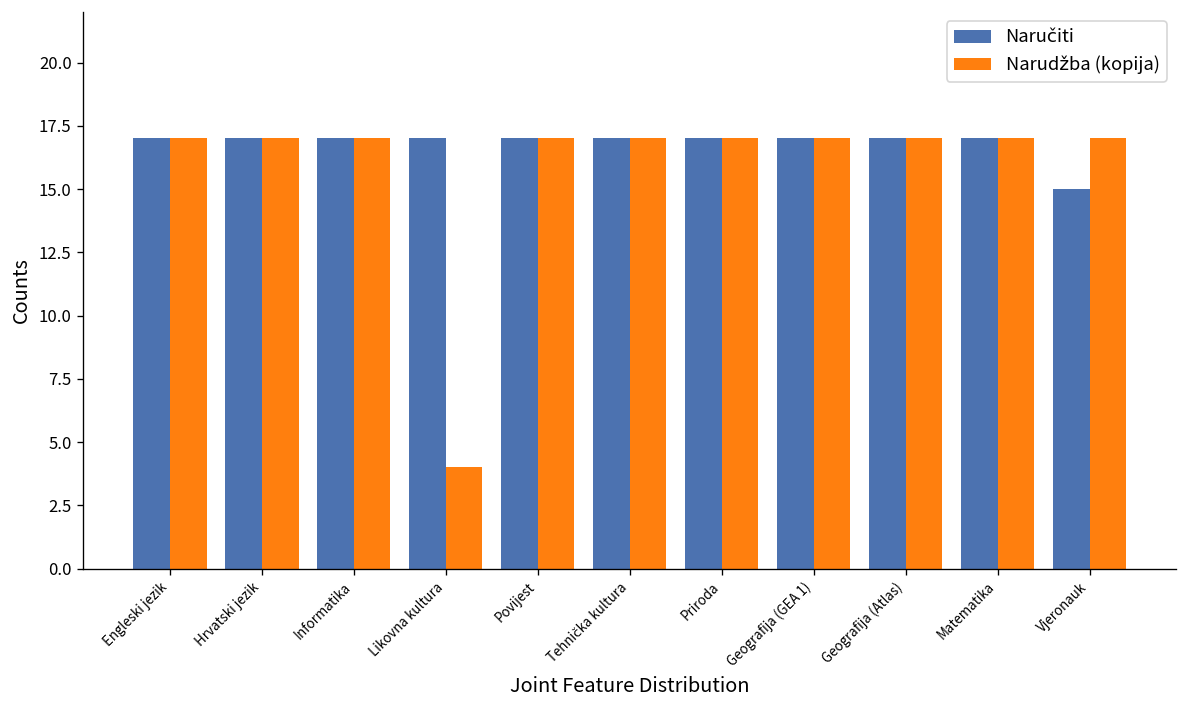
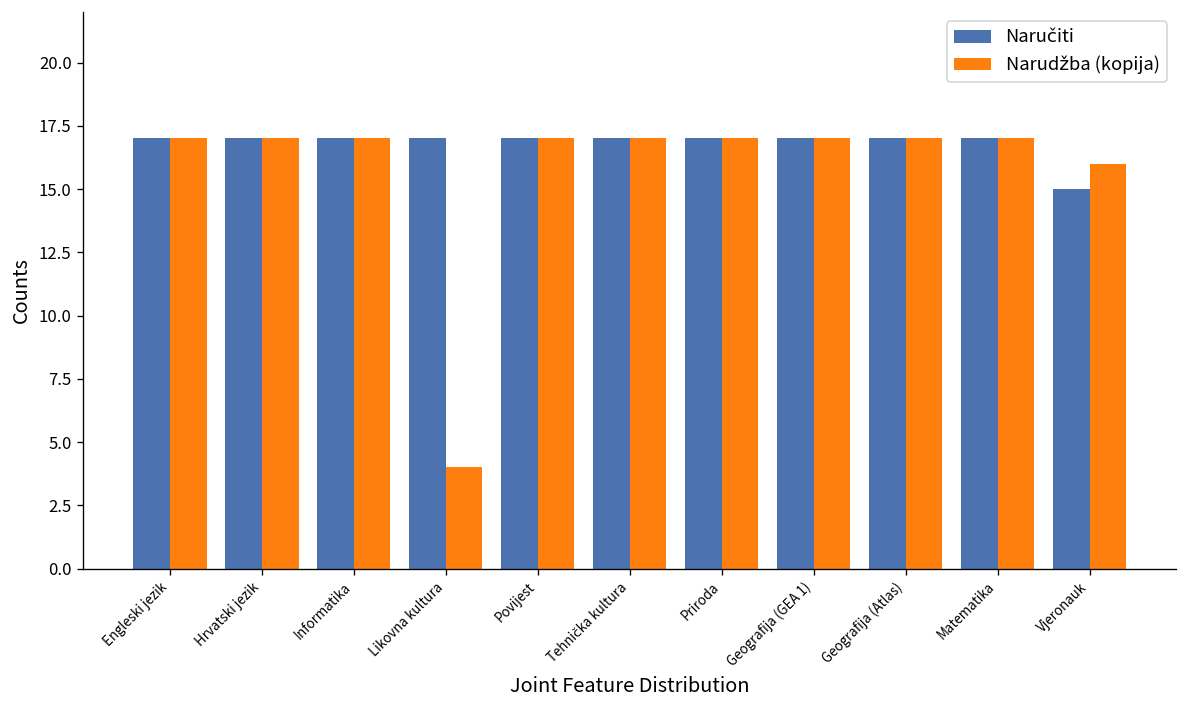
Narudžba (kopija), Vjeronauk: 17 -> 16
